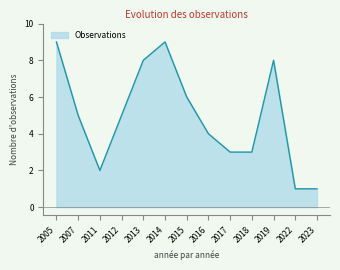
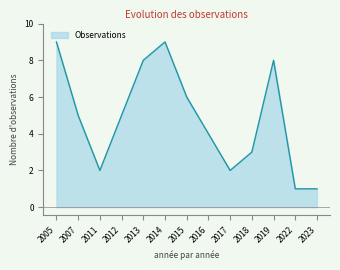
2017: 3 -> 2
